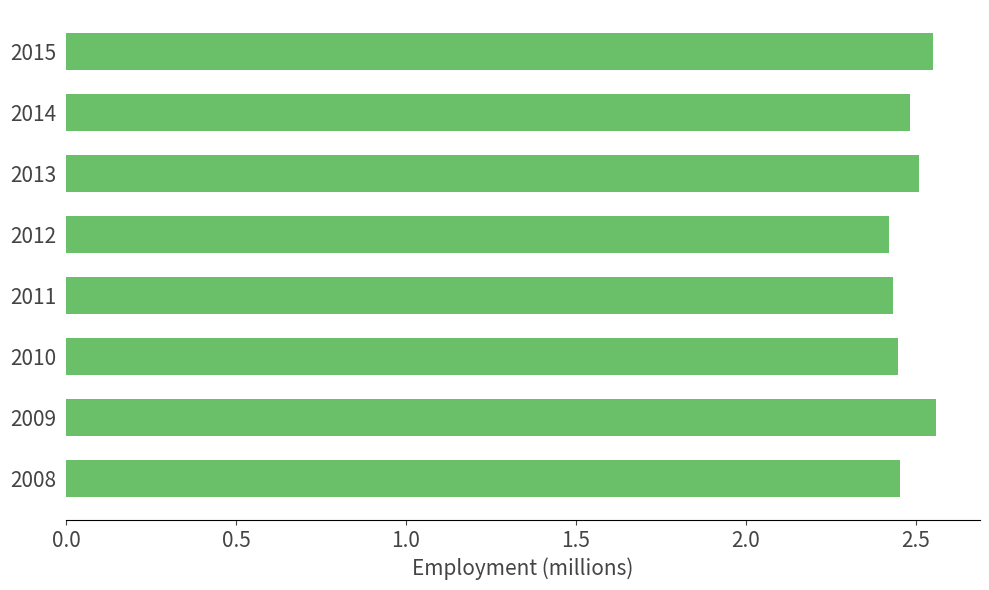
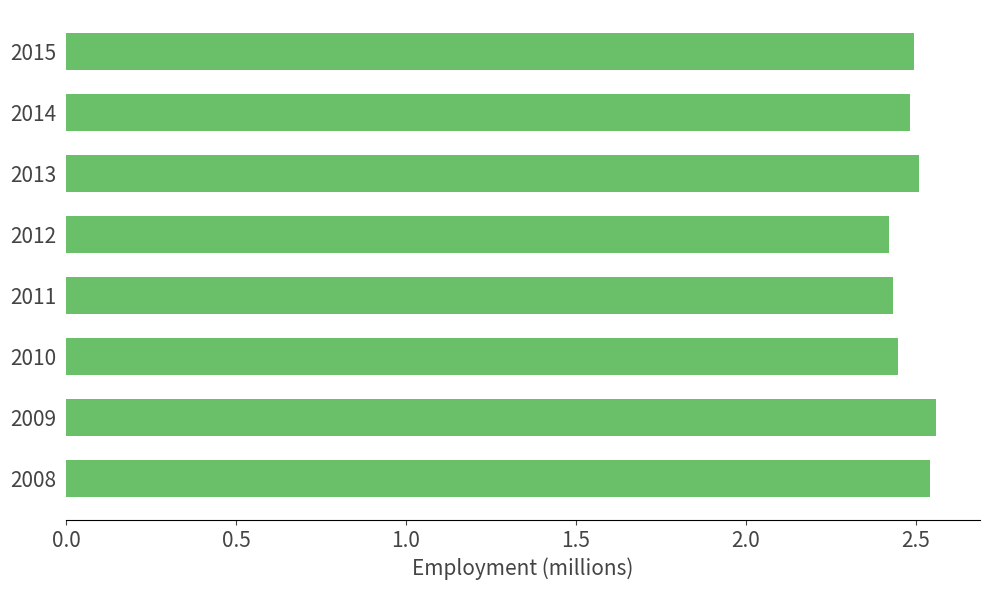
2015: 2.55 -> 2.49
2008: 2.45 -> 2.54
